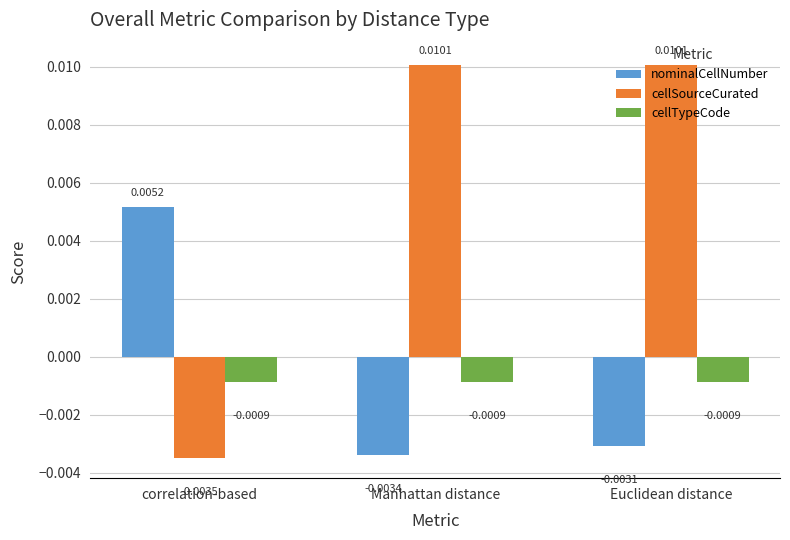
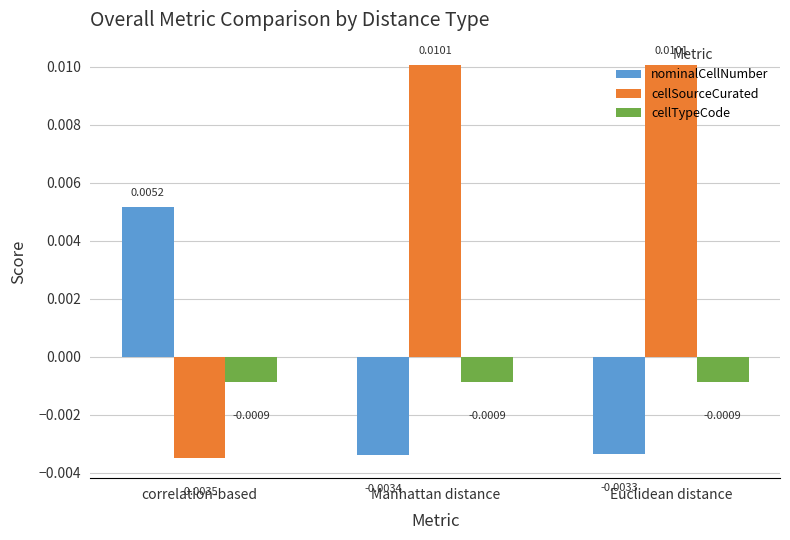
nominalCellNumber, Euclidean distance: -0.0031 -> -0.0033
